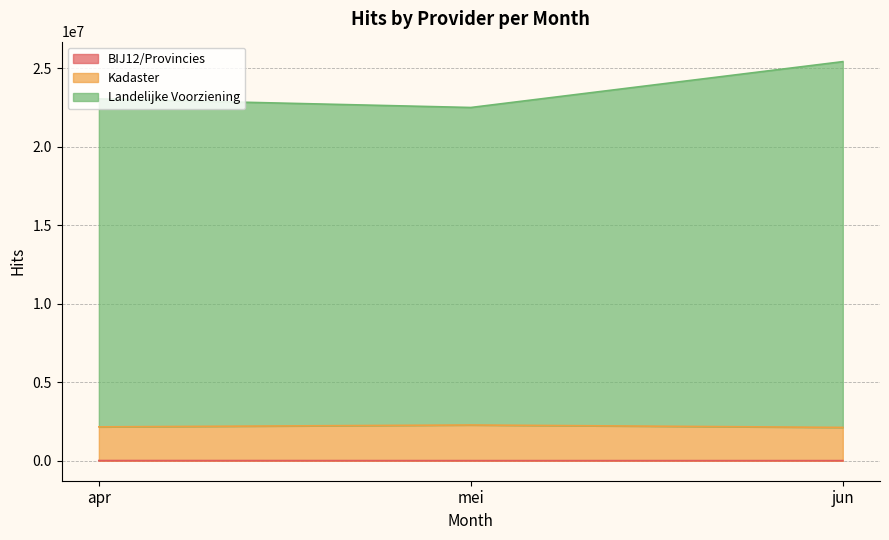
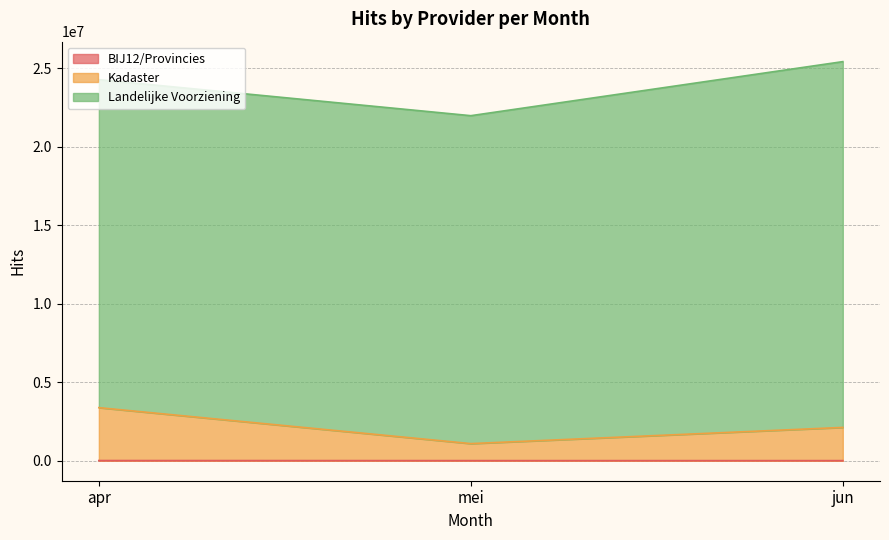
Kadaster, apr: 2100000 -> 3400000
Kadaster, mei: 2300000 -> 1100000
Landelijke Voorziening, mei: 20200000 -> 20900000
